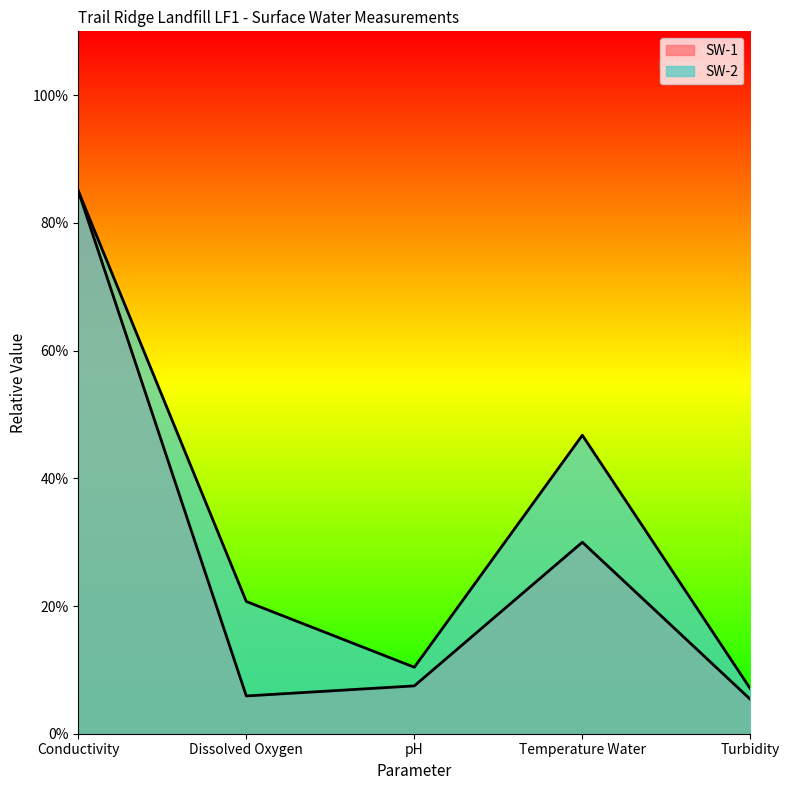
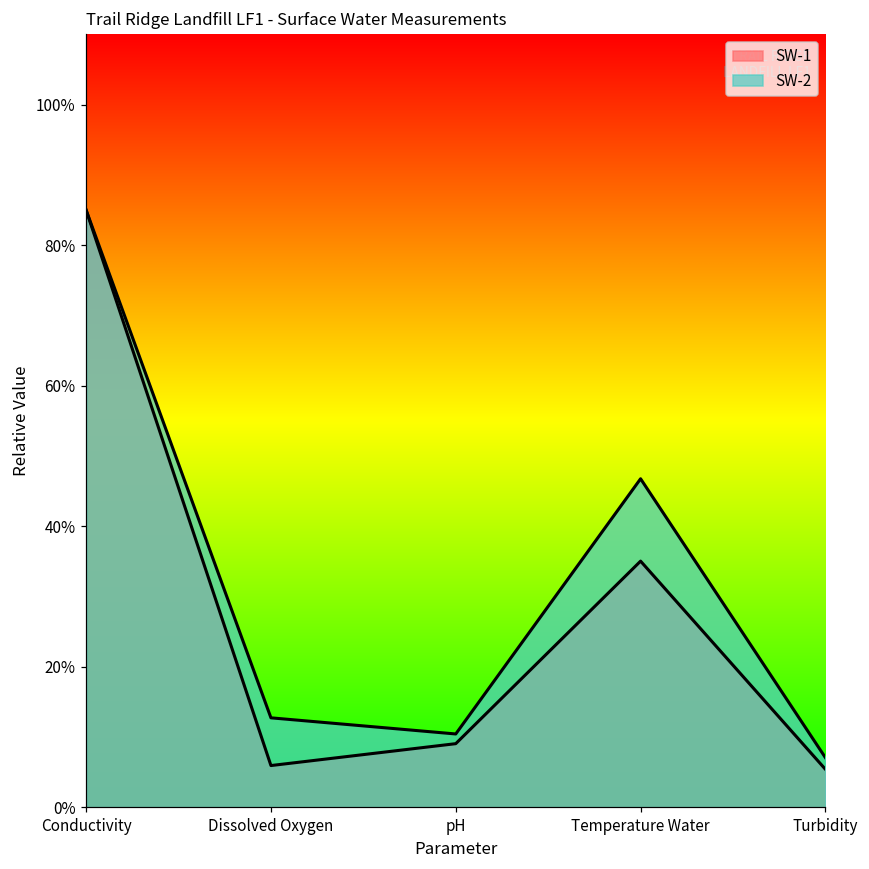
SW-2, Dissolved Oxygen: 21% -> 13%
SW-1, pH: 7% -> 9%
SW-1, Temperature Water: 30% -> 35%
